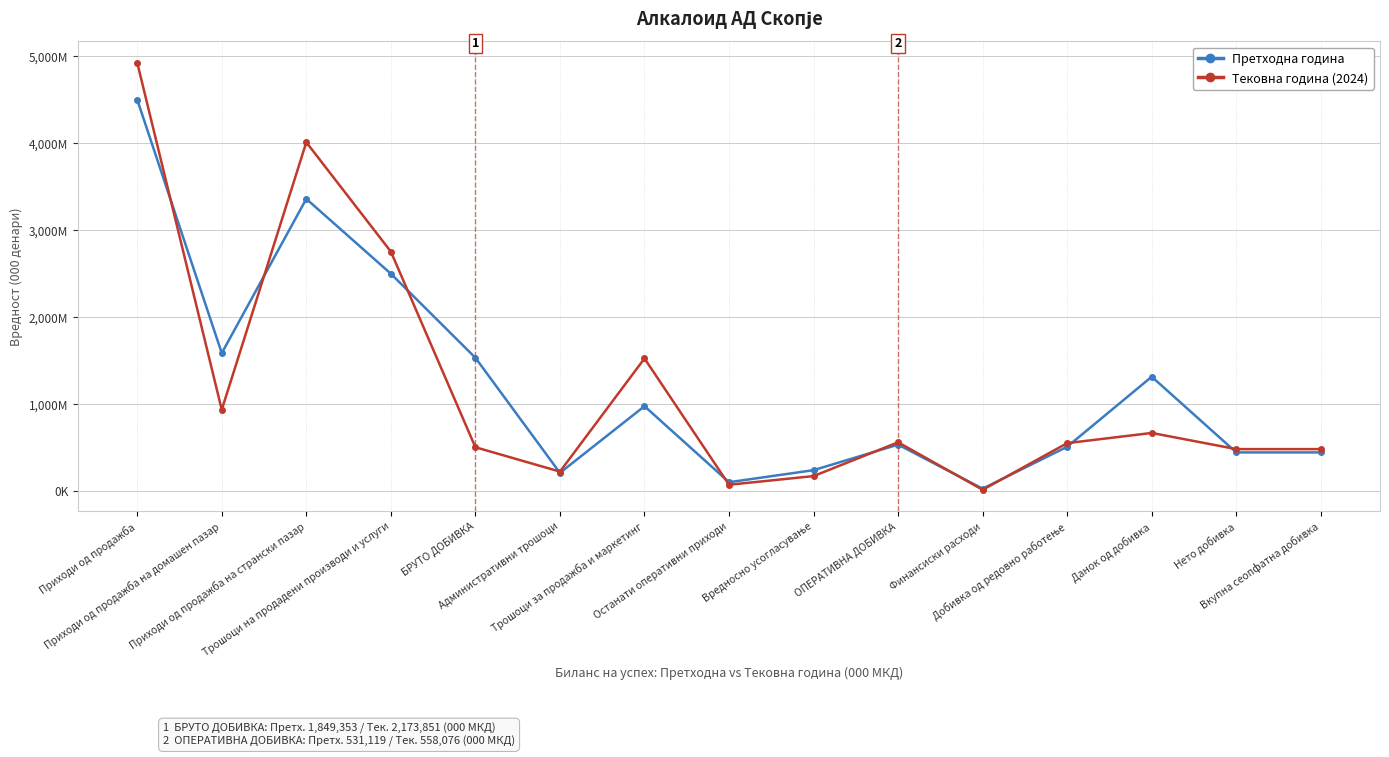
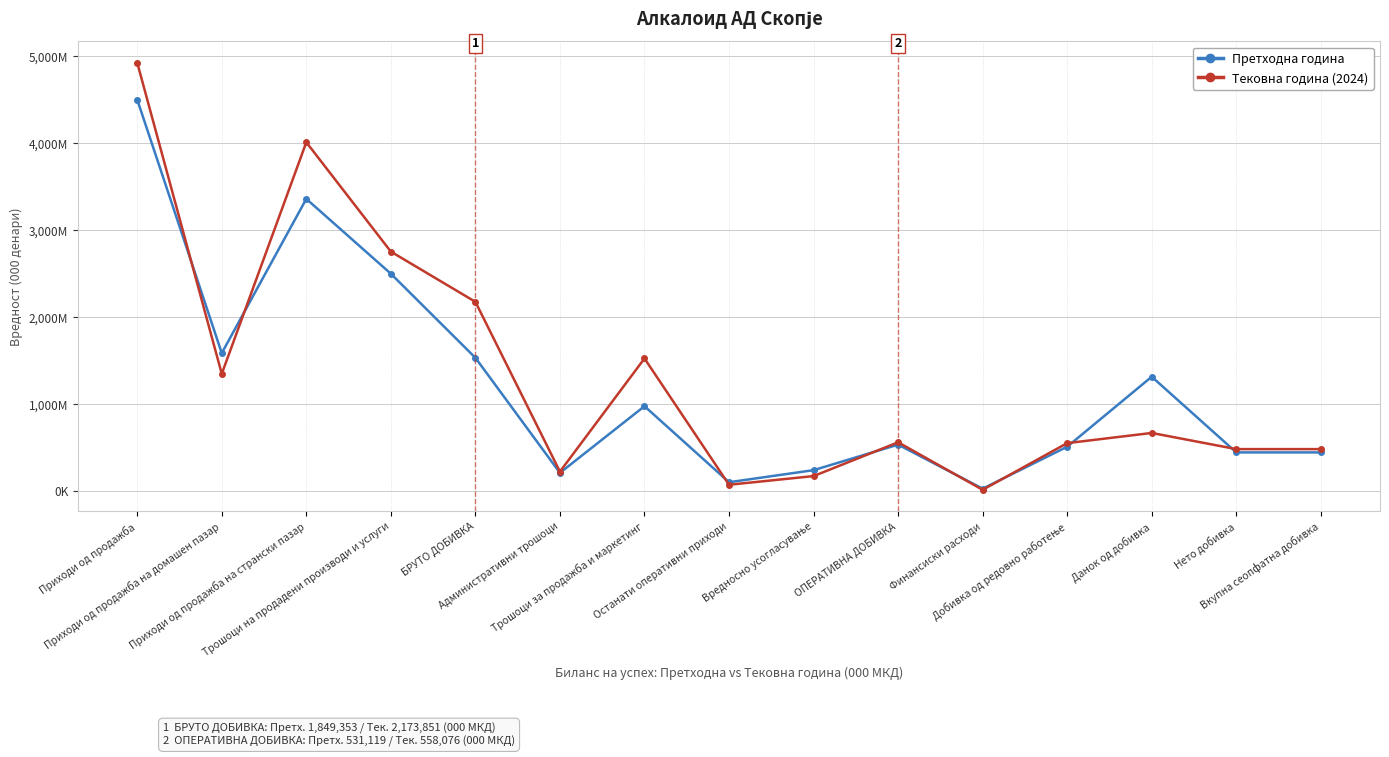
Тековна година (2024), Приходи од продажба на домашен пазар: 900,000,000 -> 1,300,000,000
Тековна година (2024), БРУТО ДОБИВКА: 500,000,000 -> 2,200,000,000
